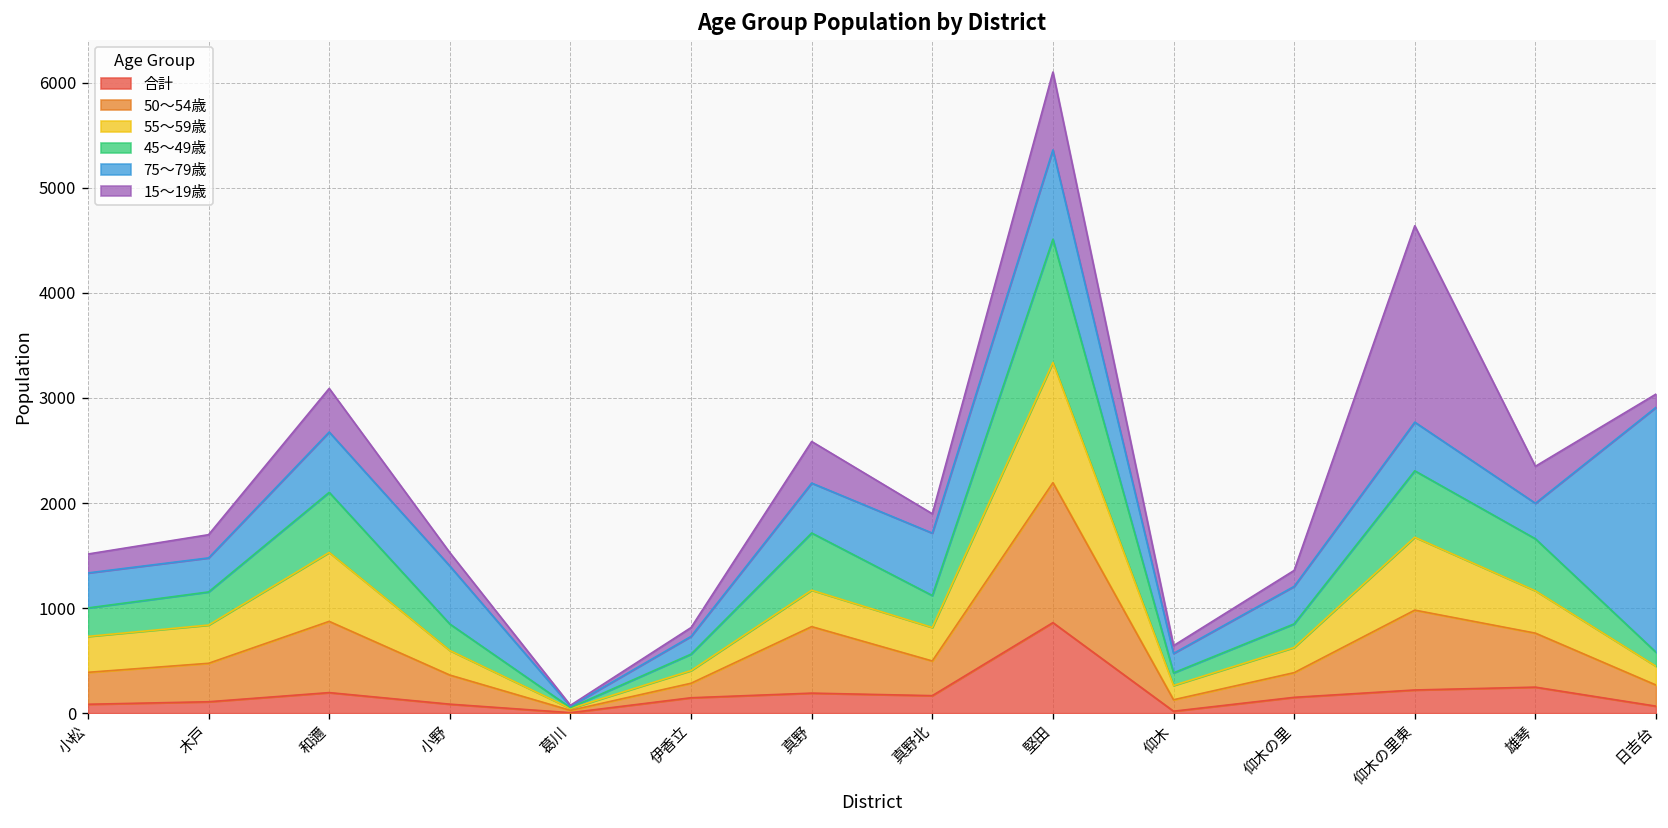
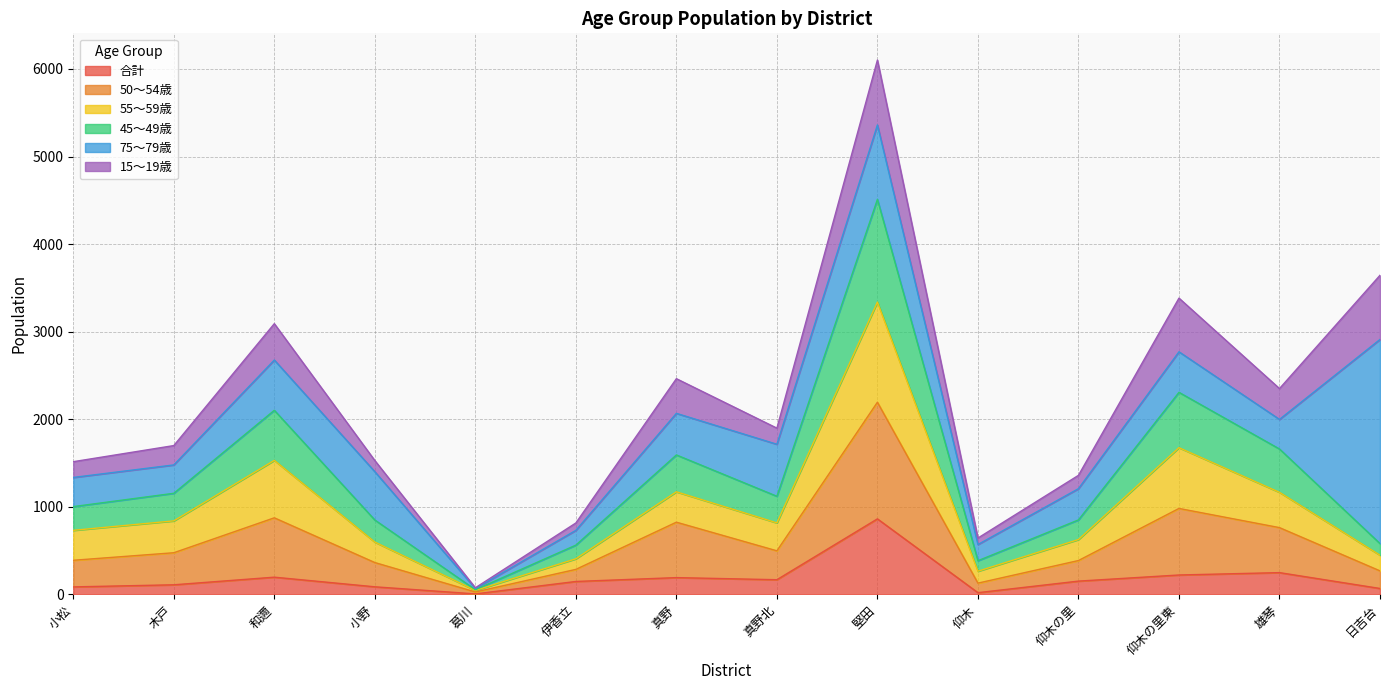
45〜49歳, 真野: 500 -> 400
15〜19歳, 仰木の里東: 1900 -> 600
15〜19歳, 日吉台: 100 -> 700
